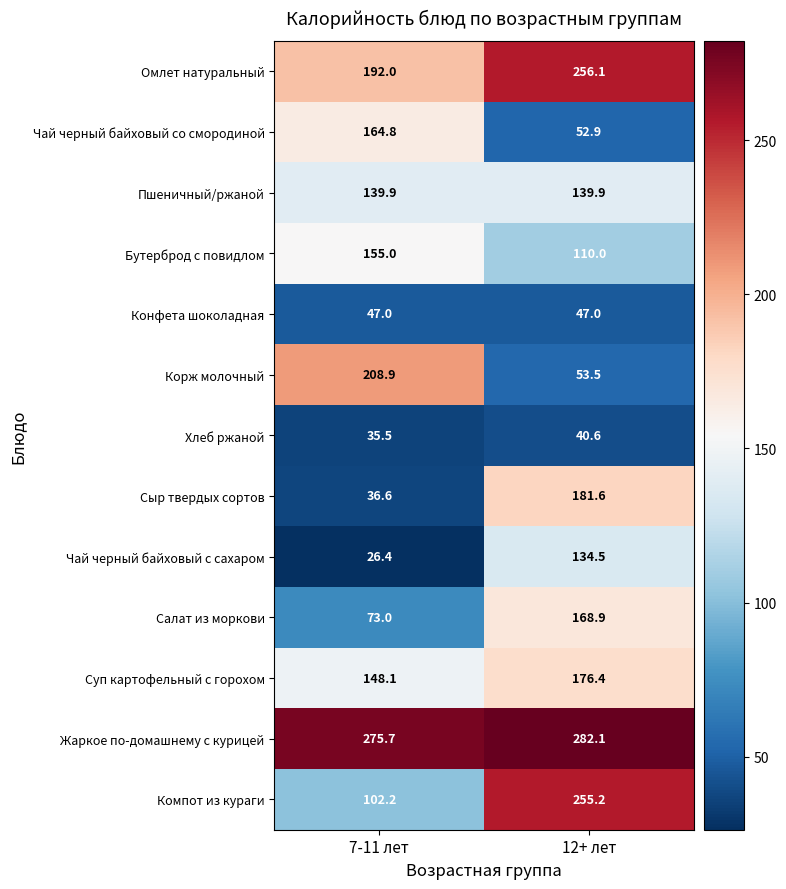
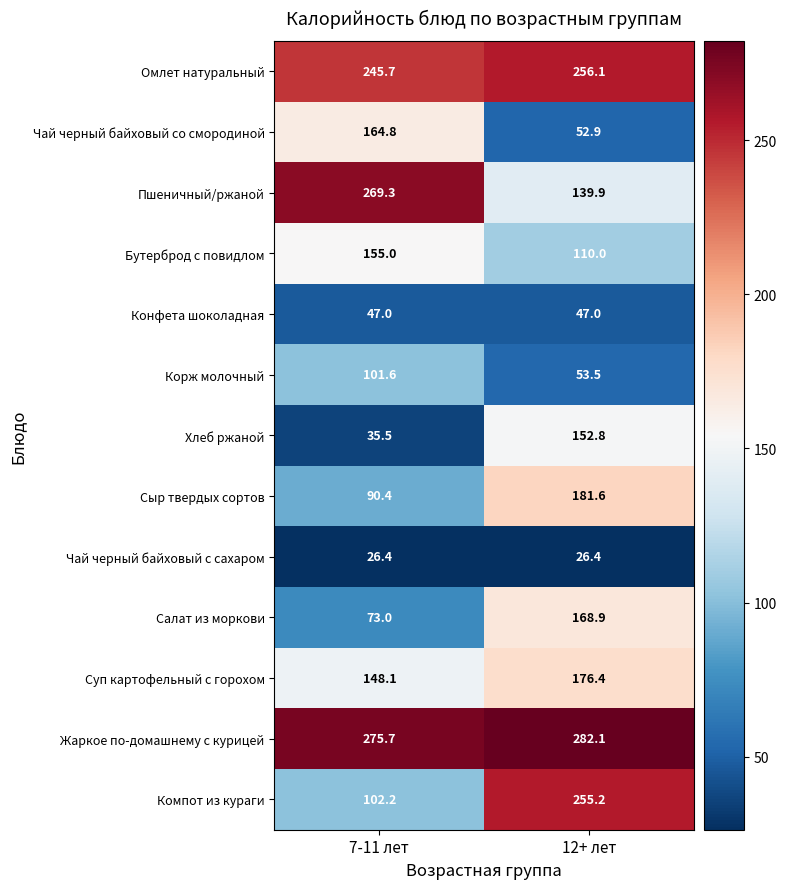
Омлет натуральный, 7-11 лет: 192.0 -> 245.7
Пшеничный/ржаной, 7-11 лет: 139.9 -> 269.3
Корж молочный, 7-11 лет: 208.9 -> 101.6
Хлеб ржаной, 12+ лет: 40.6 -> 152.8
Сыр твердых сортов, 7-11 лет: 36.6 -> 90.4
Чай черный байховый с сахаром, 12+ лет: 134.5 -> 26.4
